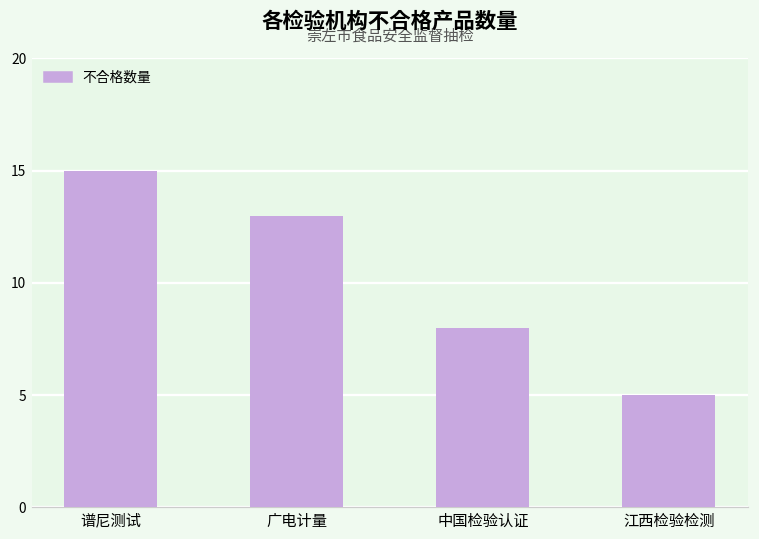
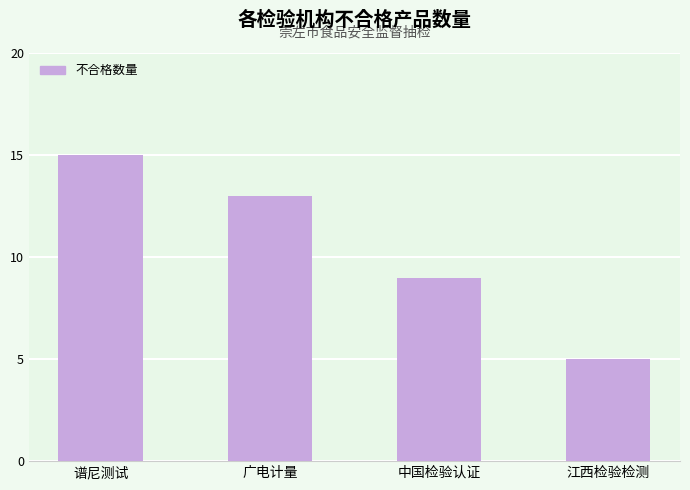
中国检验认证: 8 -> 9
